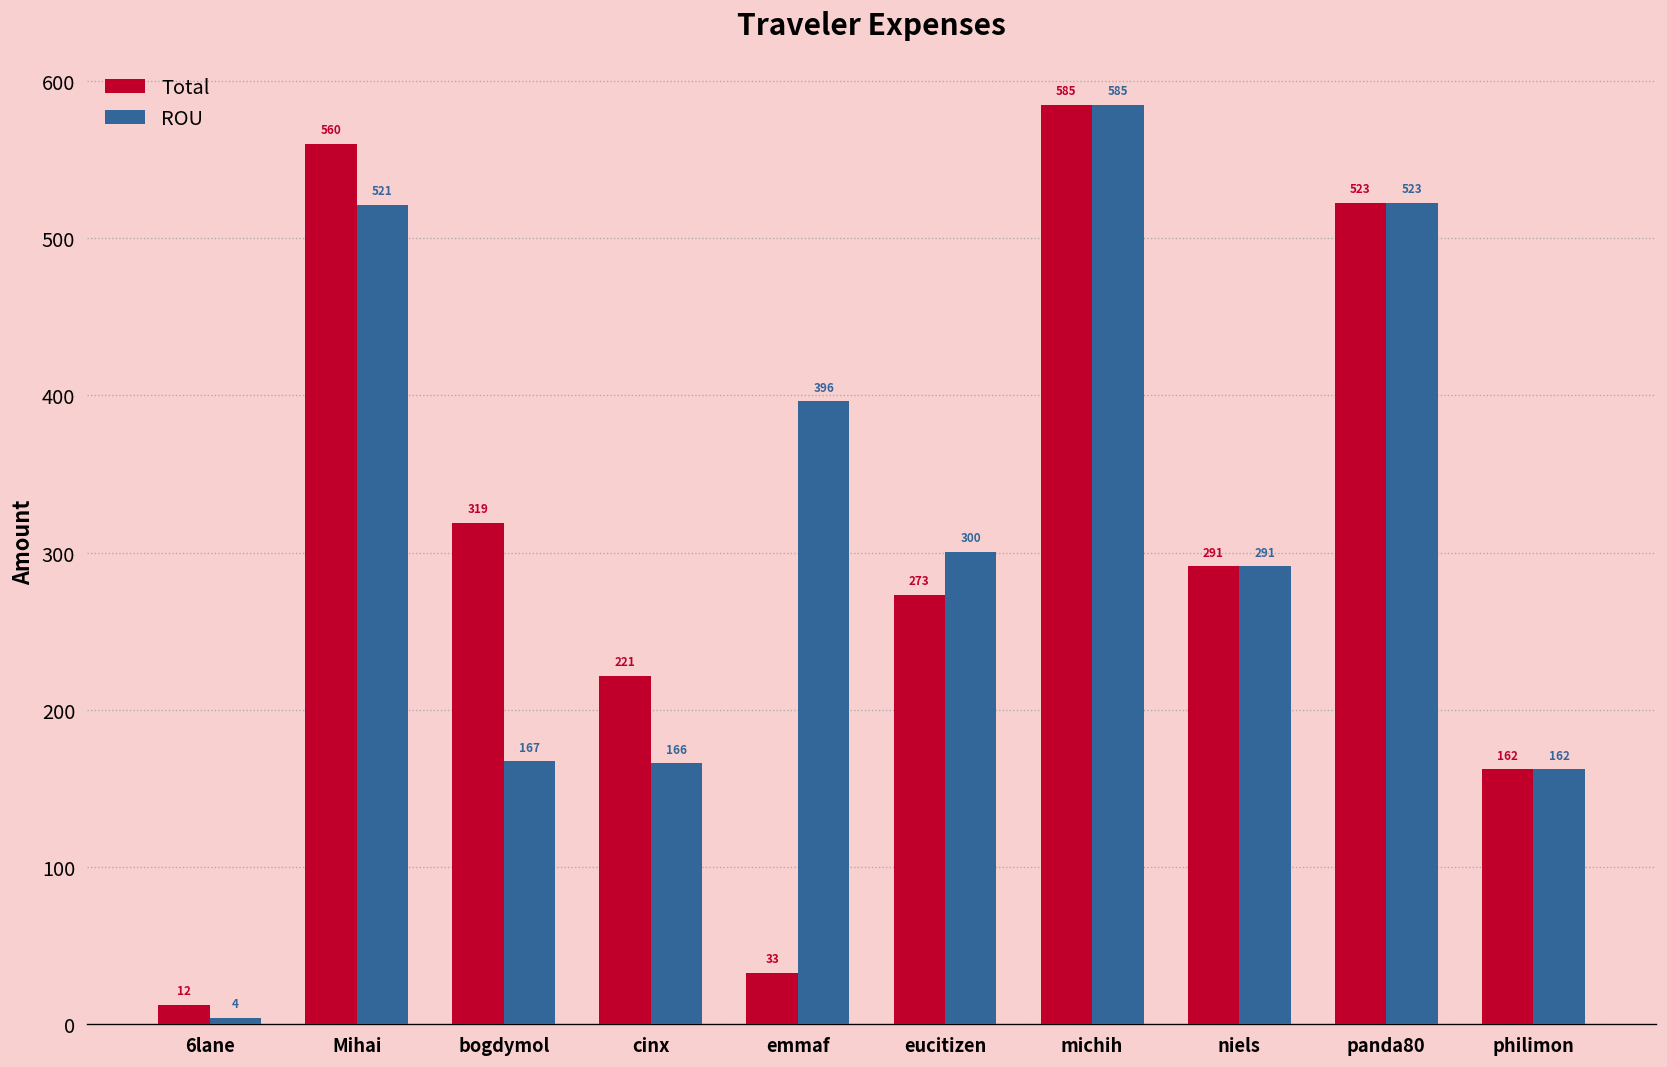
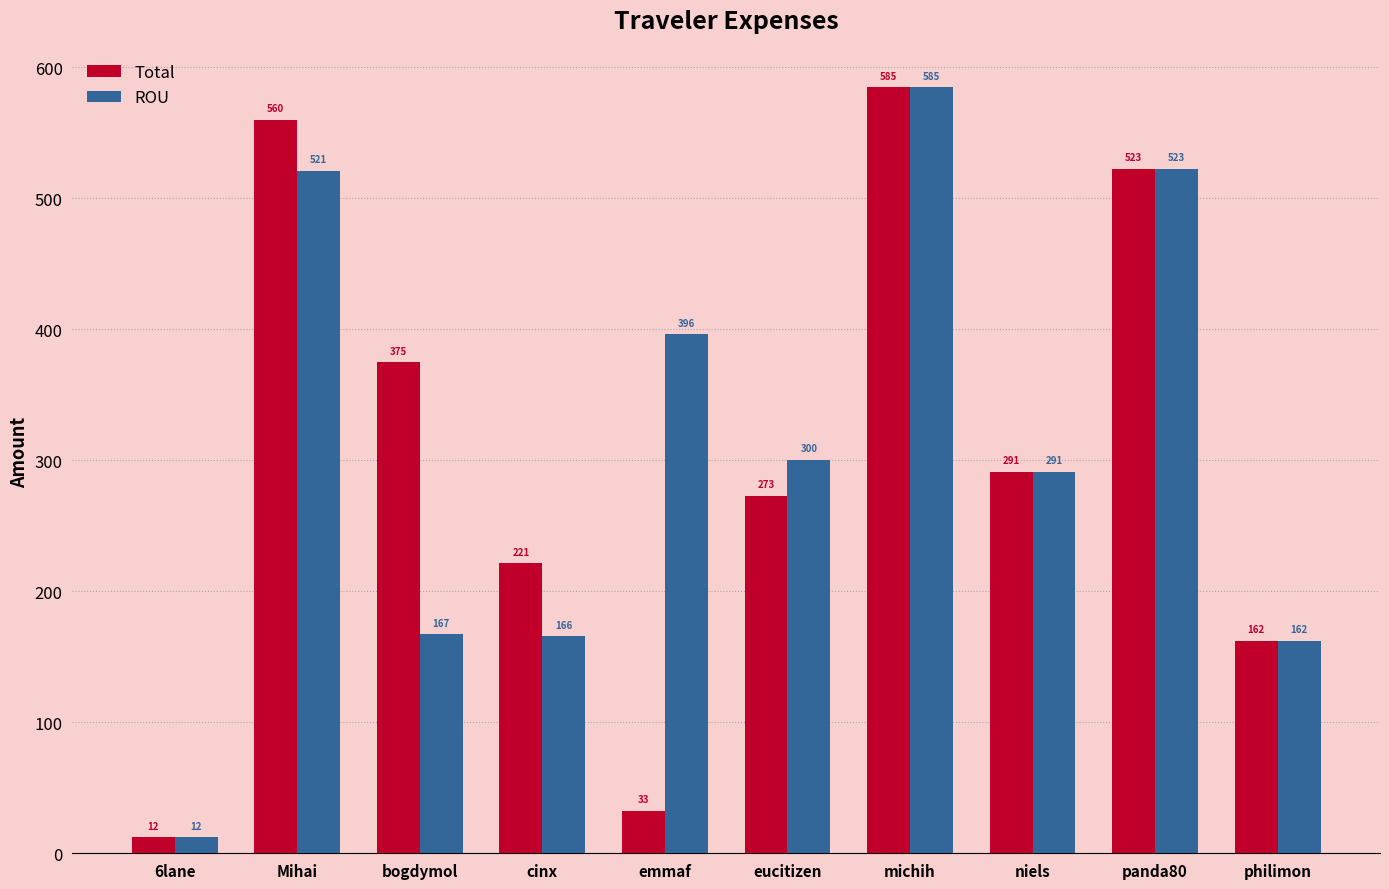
ROU, 6lane: 4 -> 12
Total, bogdymol: 319 -> 375
